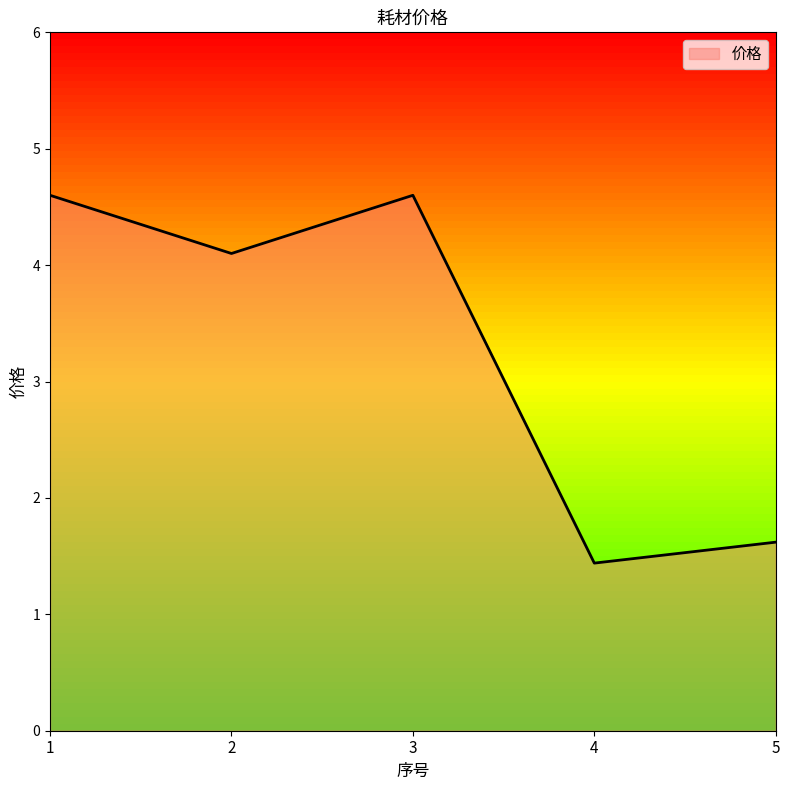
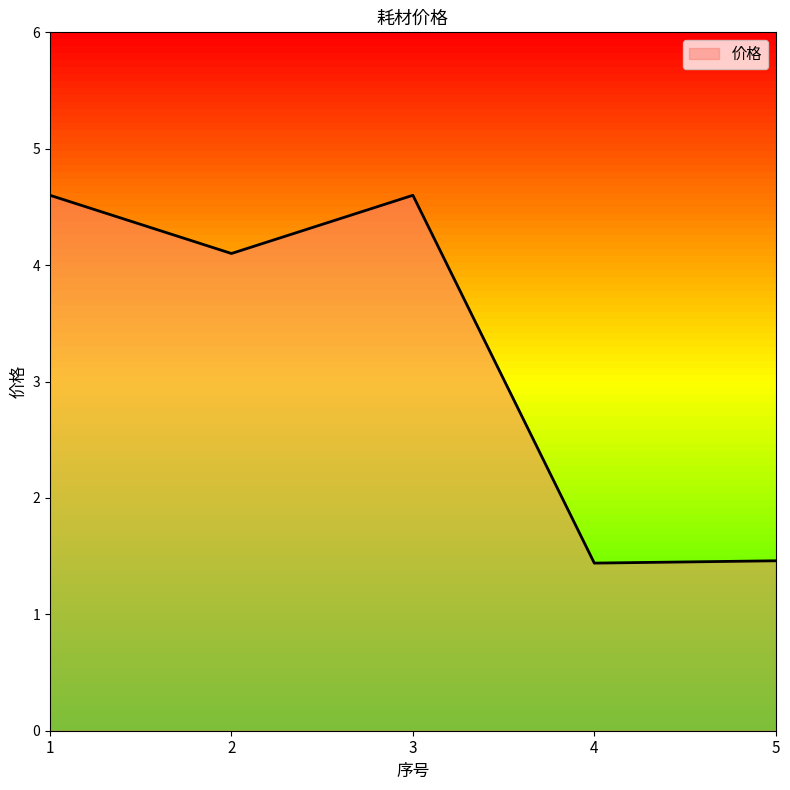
5: 1.62 -> 1.46
